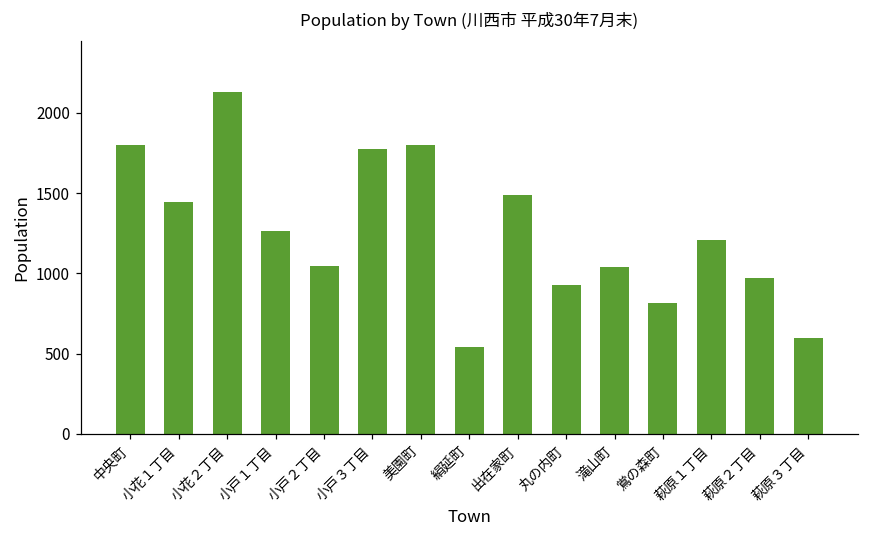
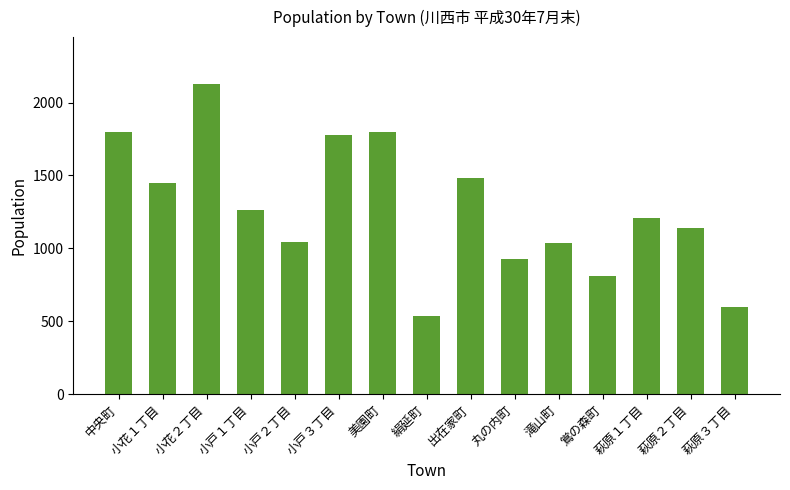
萩原２丁目: 970 -> 1140
